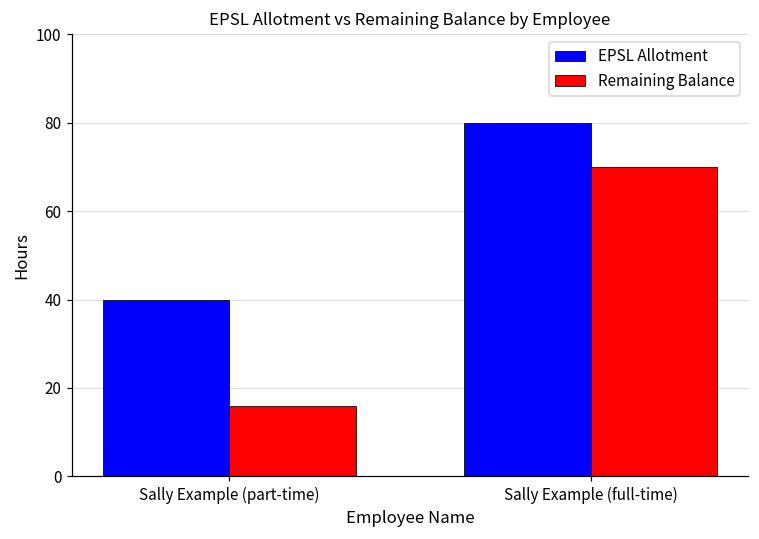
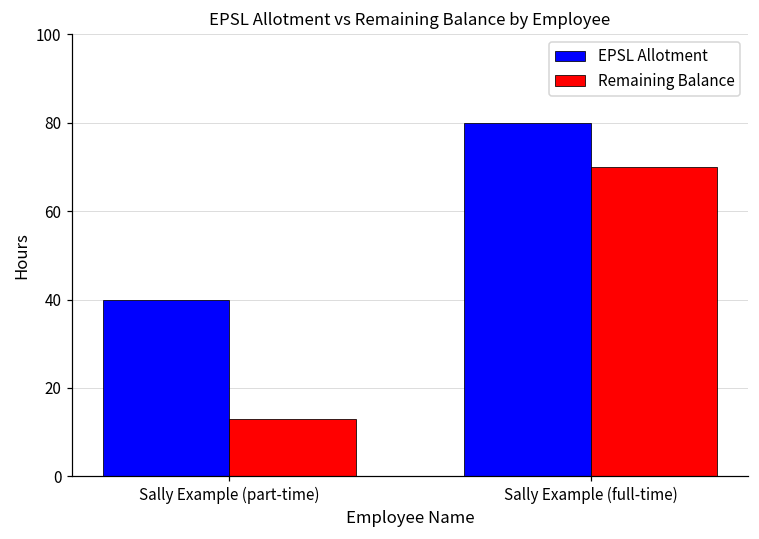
Remaining Balance, Sally Example (part-time): 16 -> 13
